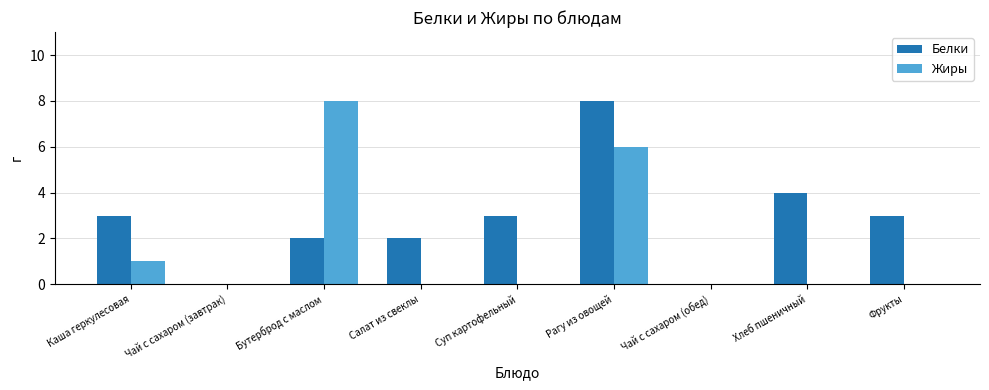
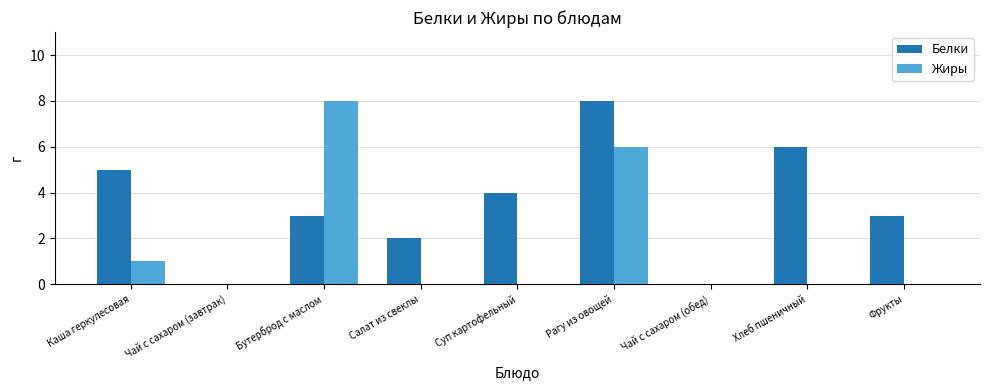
Белки, Каша геркулесовая: 3 -> 5
Белки, Бутерброд с маслом: 2 -> 3
Белки, Суп картофельный: 3 -> 4
Белки, Хлеб пшеничный: 4 -> 6
